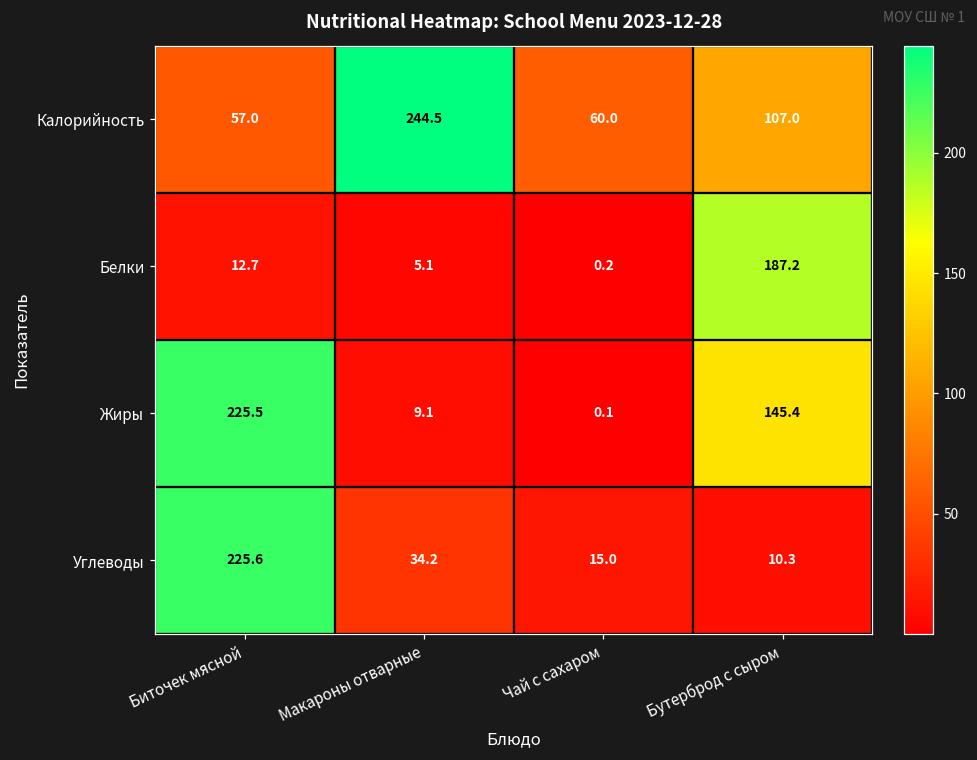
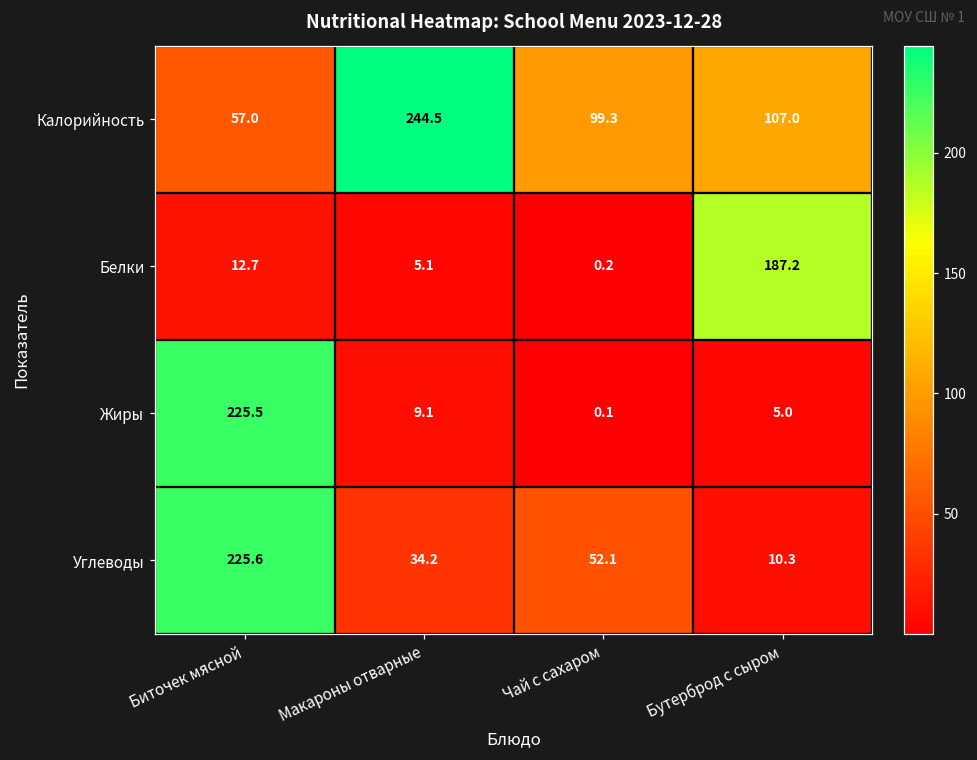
Калорийность, Чай с сахаром: 60.0 -> 99.3
Жиры, Бутерброд с сыром: 145.4 -> 5.0
Углеводы, Чай с сахаром: 15.0 -> 52.1
